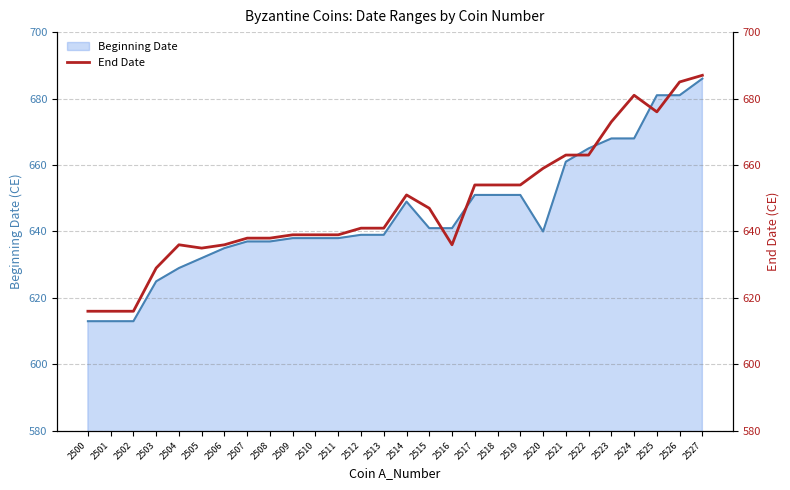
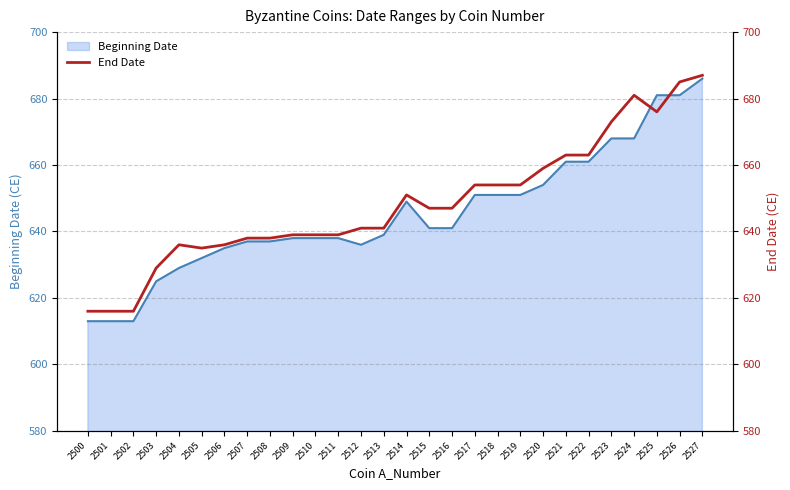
Beginning Date, 2512: 639 -> 636
Beginning Date, 2520: 640 -> 654
Beginning Date, 2522: 665 -> 661
End Date, 2516: 636 -> 647
